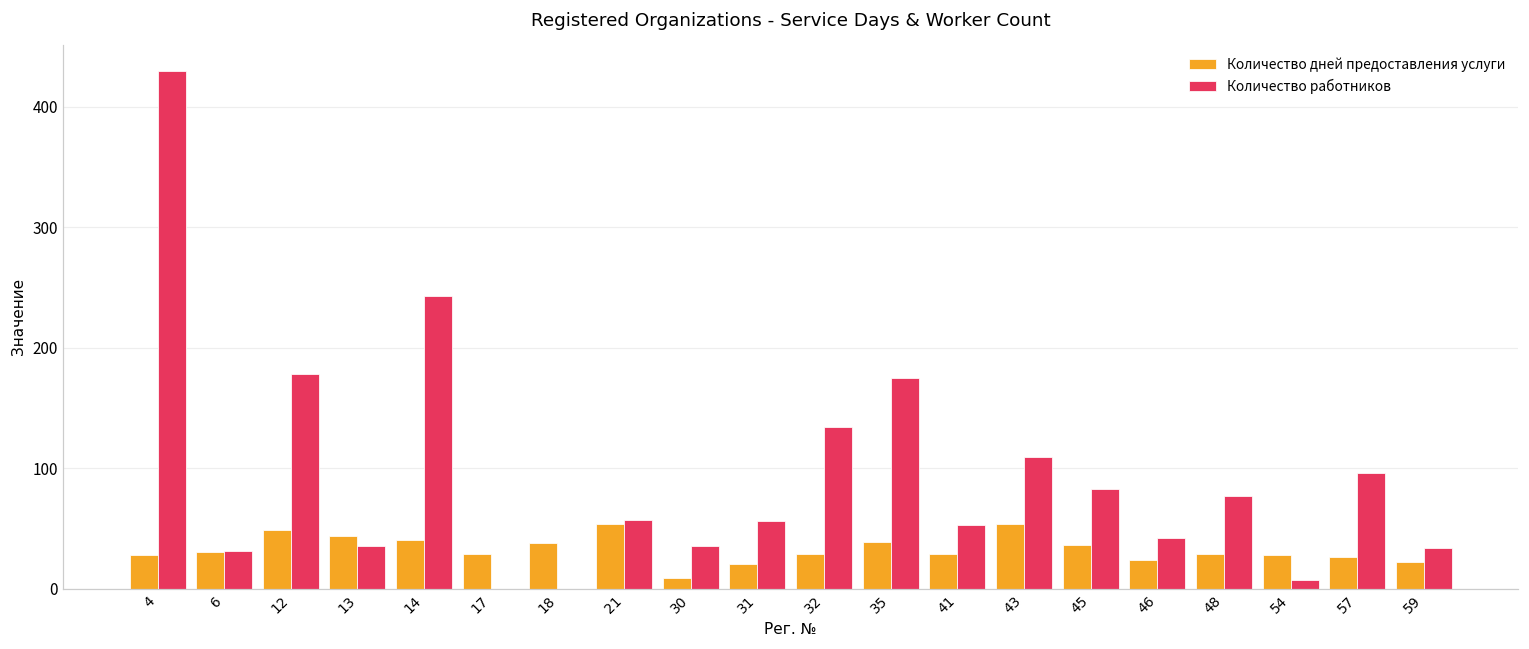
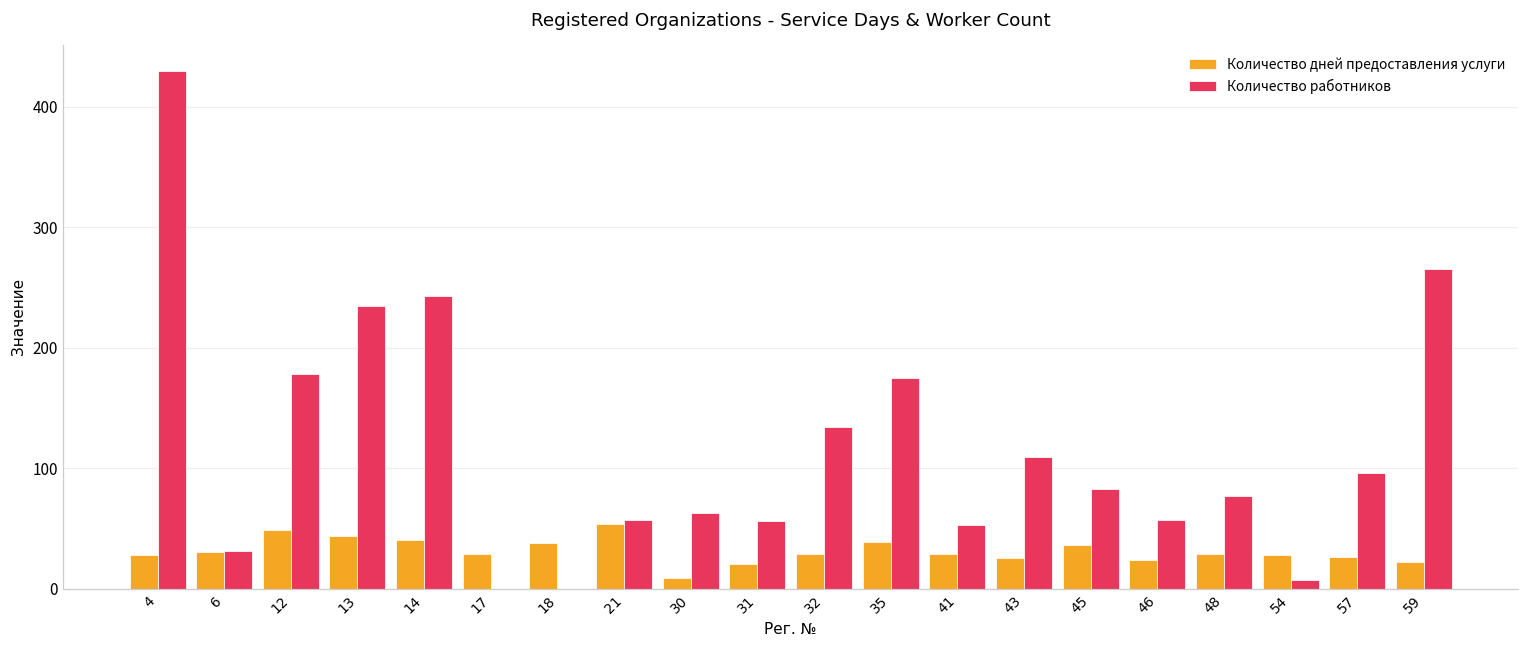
Количество работников, 13: 35 -> 235
Количество работников, 30: 35 -> 63
Количество дней предоставления услуги, 43: 54 -> 25
Количество работников, 46: 42 -> 57
Количество работников, 59: 34 -> 265
